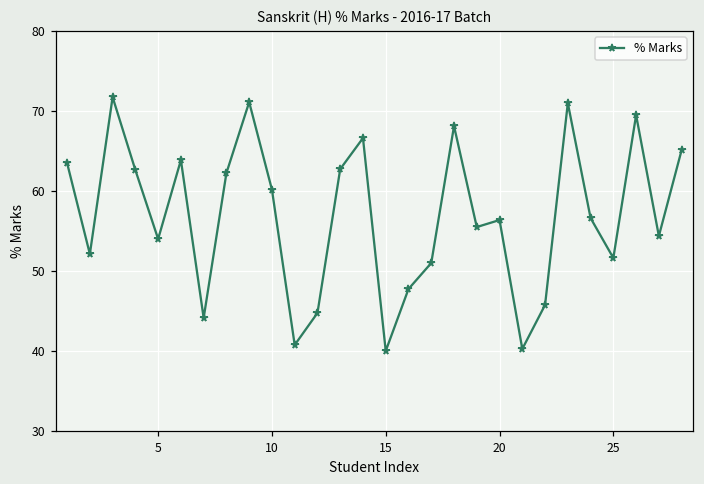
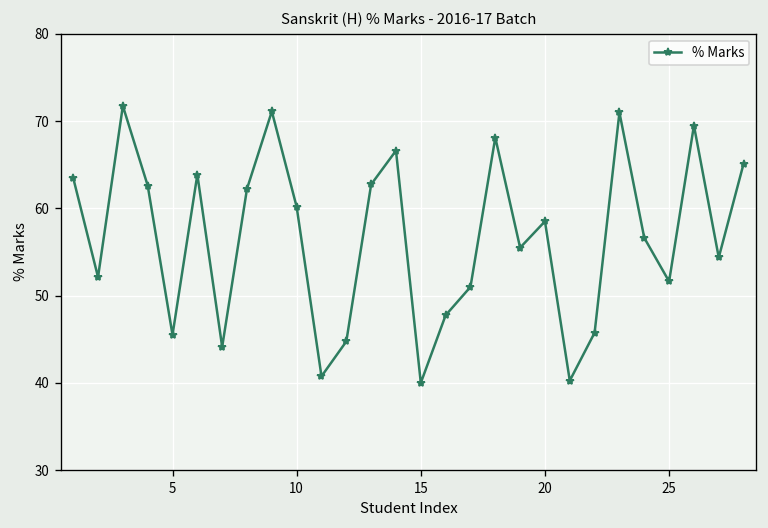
5: 54 -> 46
20: 56 -> 59
